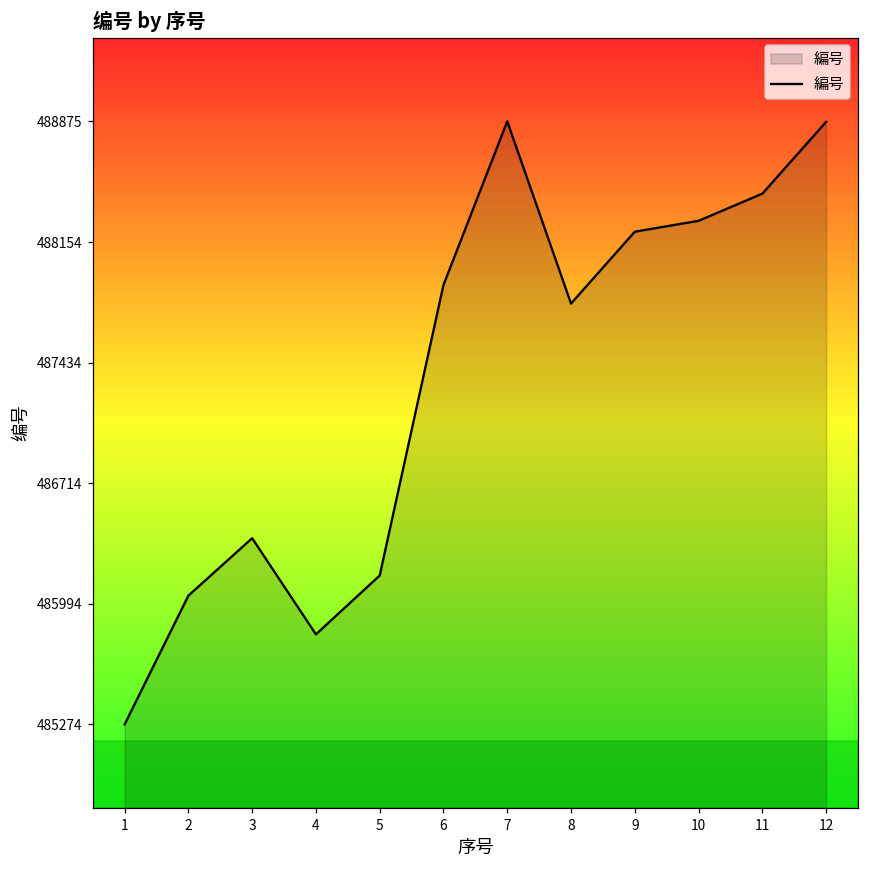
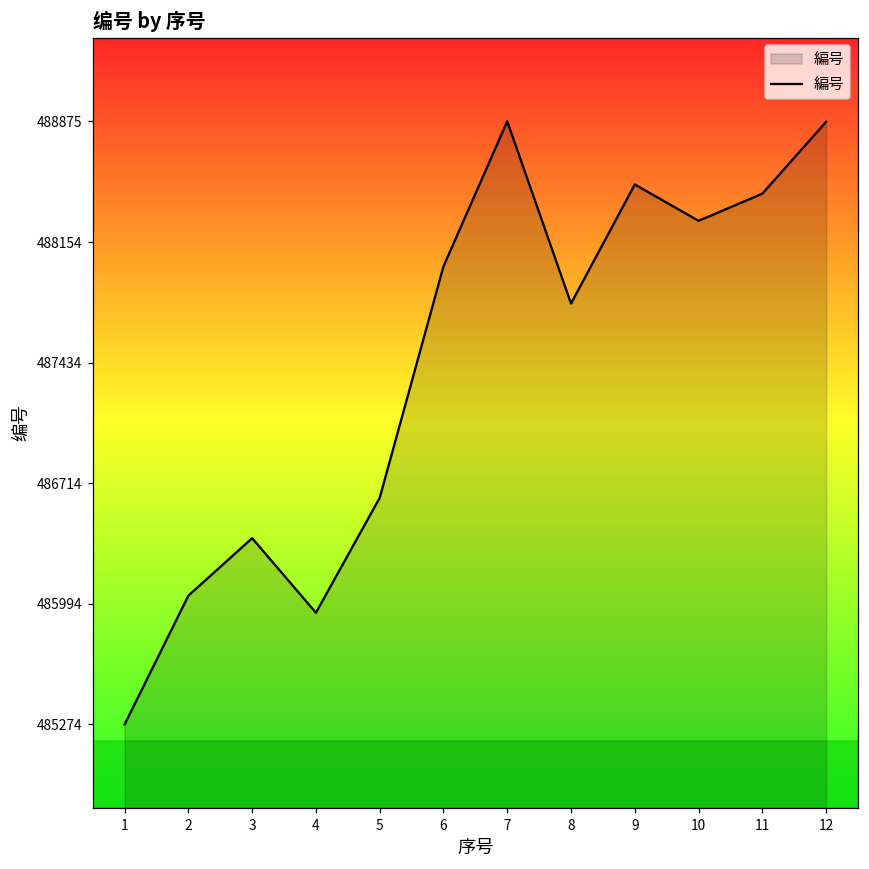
4: 485810 -> 485940
5: 486160 -> 486630
6: 487900 -> 488010
9: 488220 -> 488500
